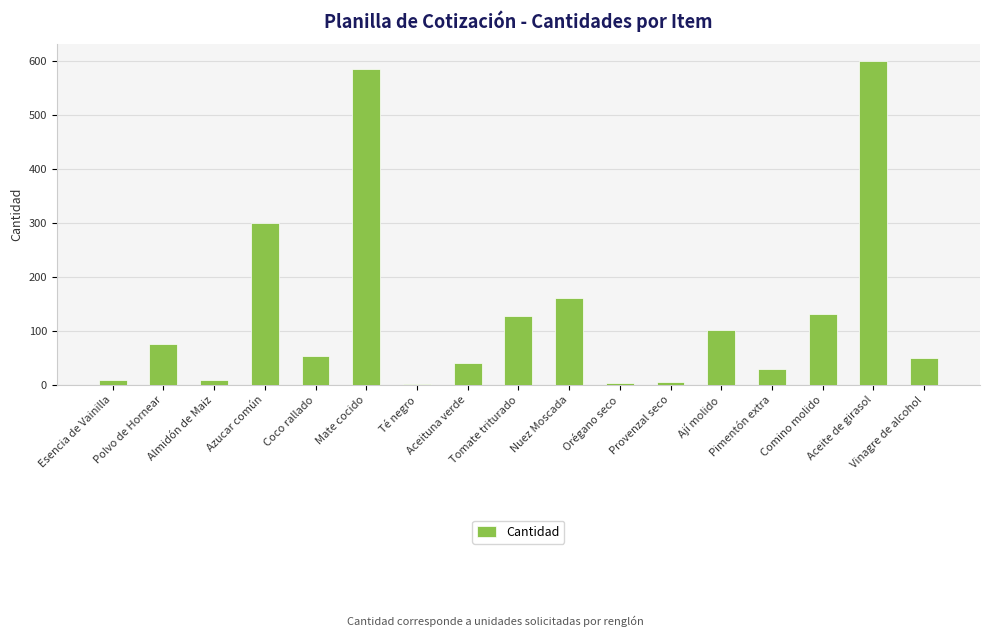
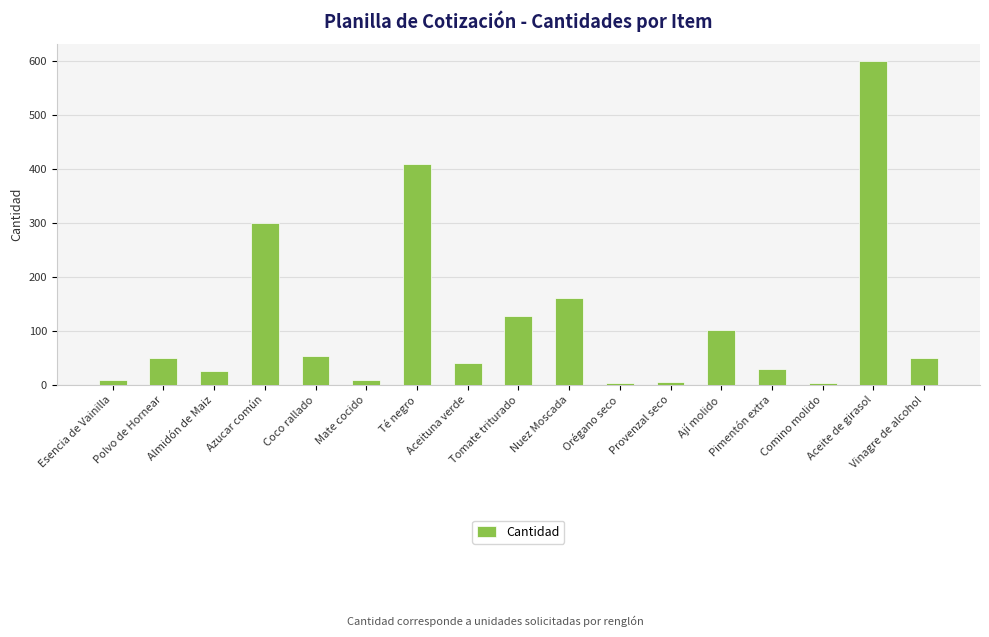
Polvo de Hornear: 80 -> 50
Almidón de Maiz: 10 -> 30
Mate cocido: 590 -> 10
Té negro: 0 -> 410
Comino molido: 130 -> 0
